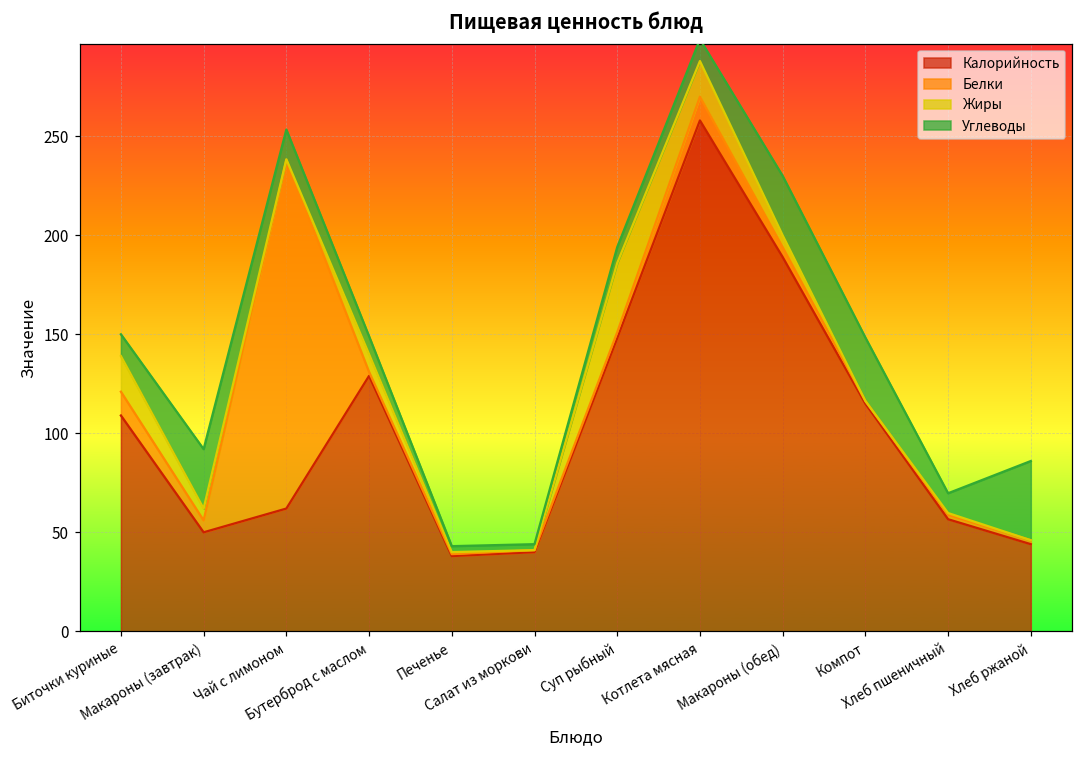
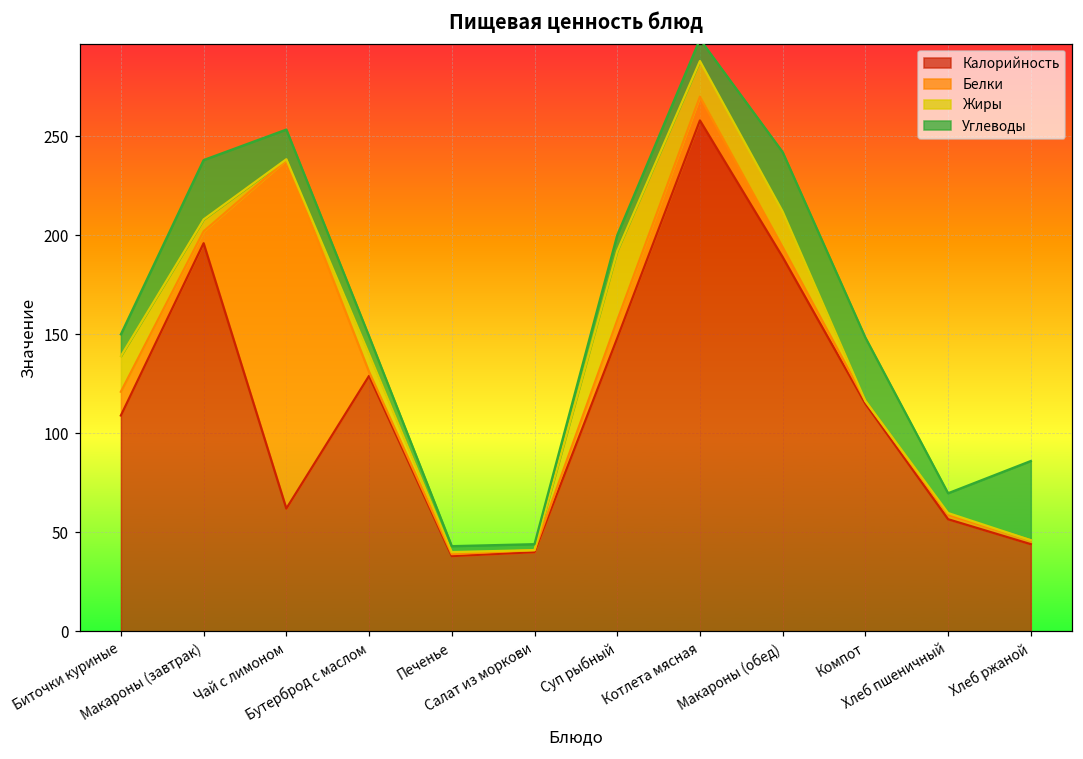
Калорийность, Макароны (завтрак): 50 -> 196
Белки, Суп рыбный: 3 -> 9
Жиры, Макароны (обед): 6 -> 18
